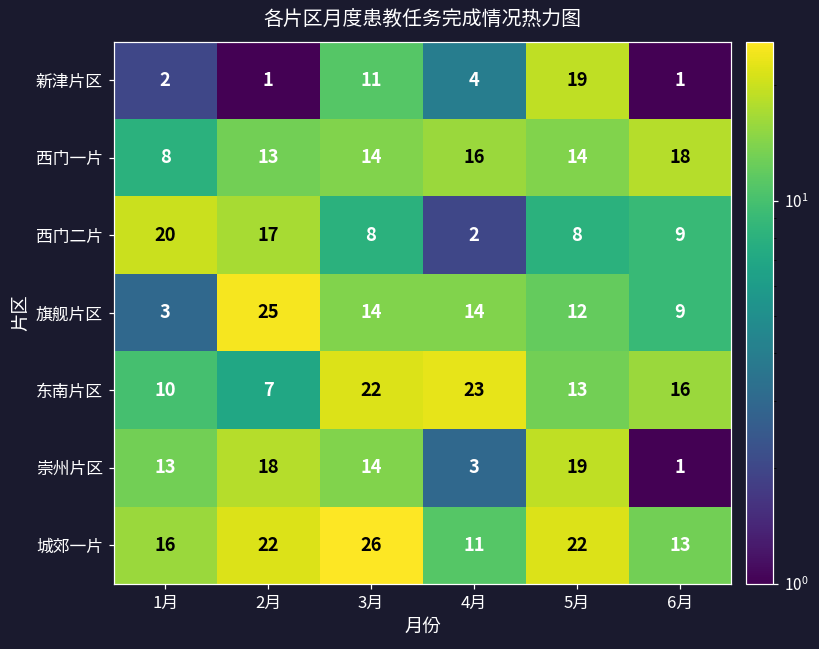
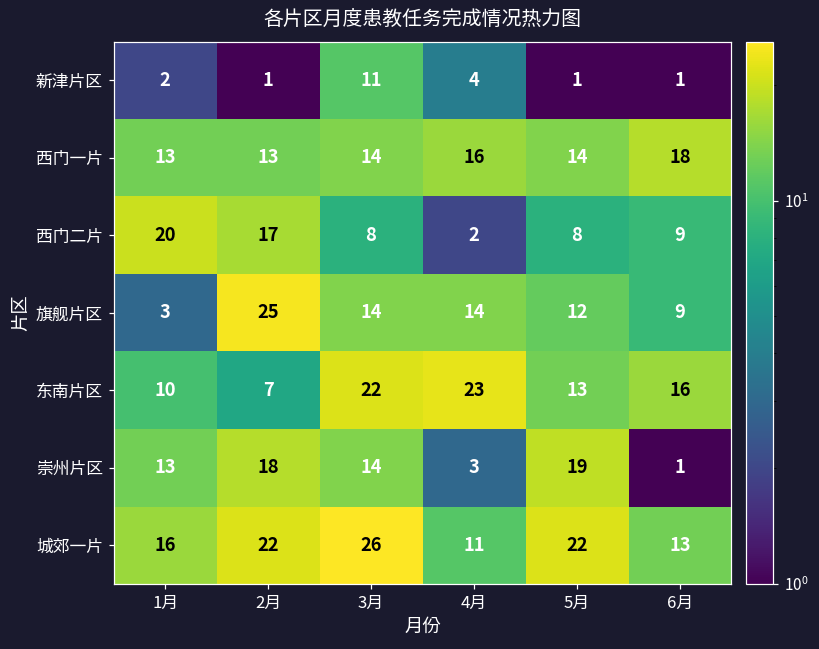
新津片区, 5月: 19 -> 1
西门一片, 1月: 8 -> 13
